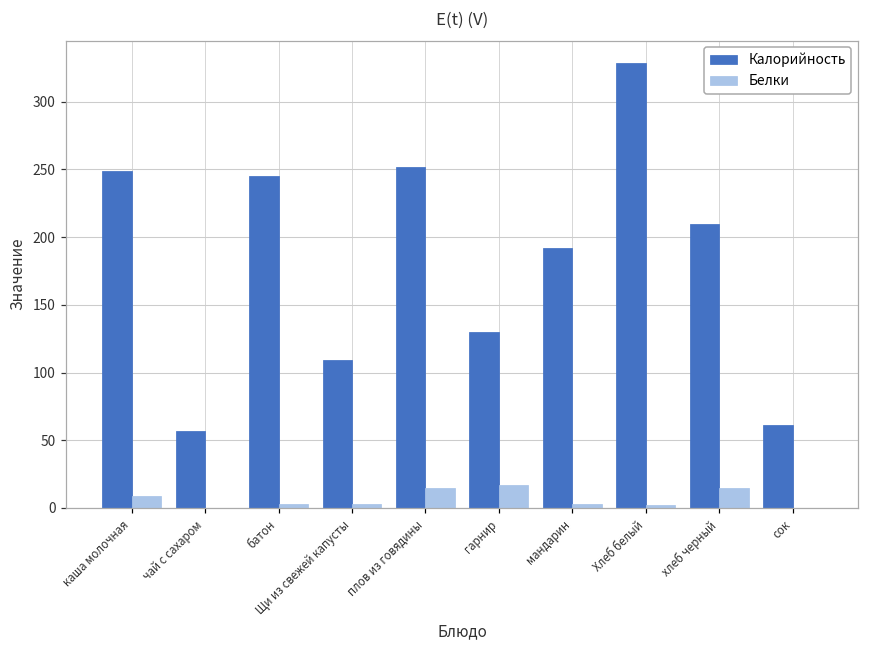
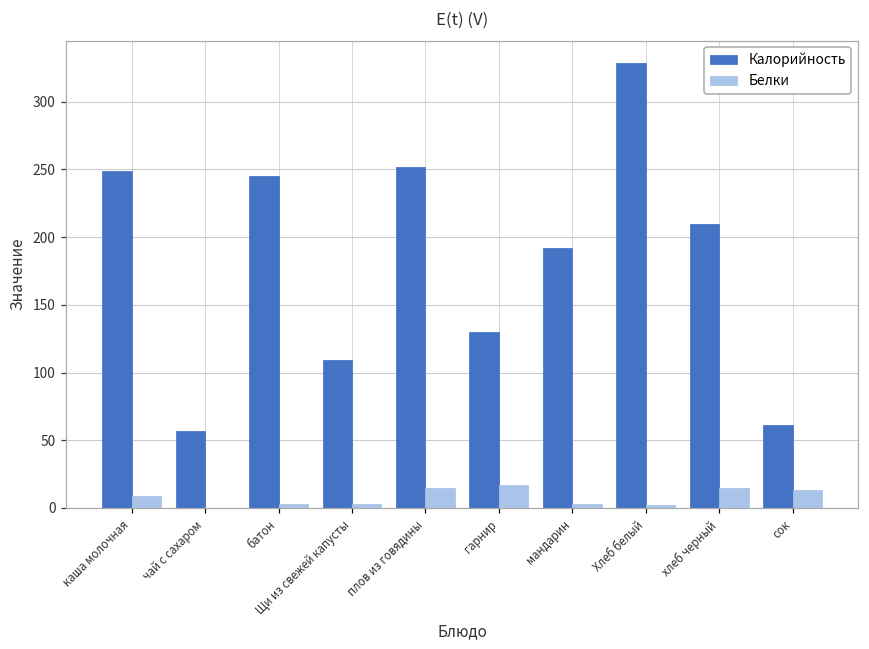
Белки, сок: 0 -> 13
